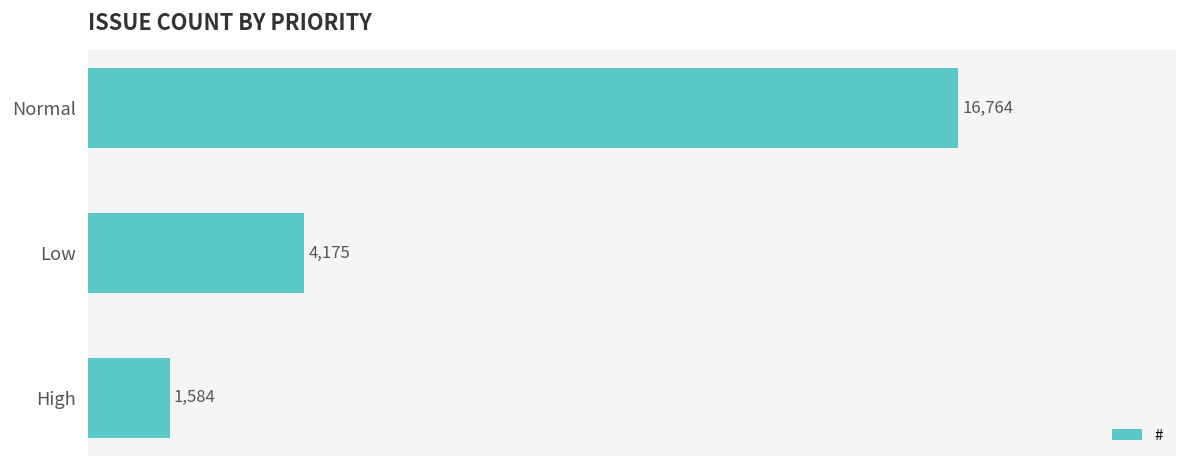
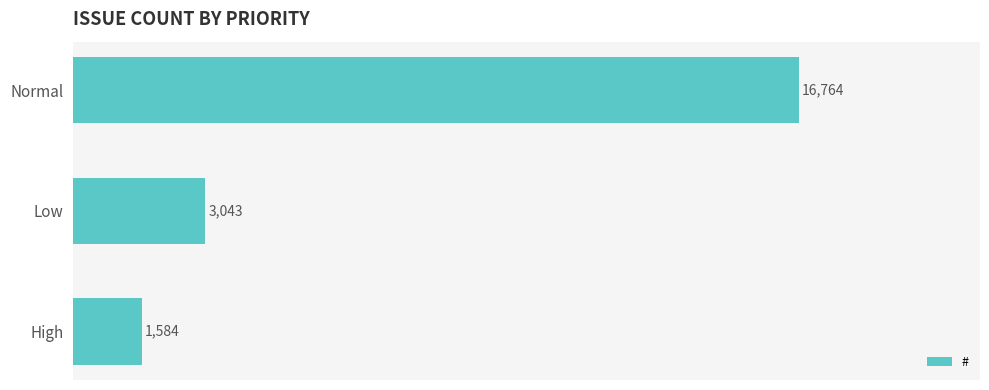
Low: 4,175 -> 3,043
